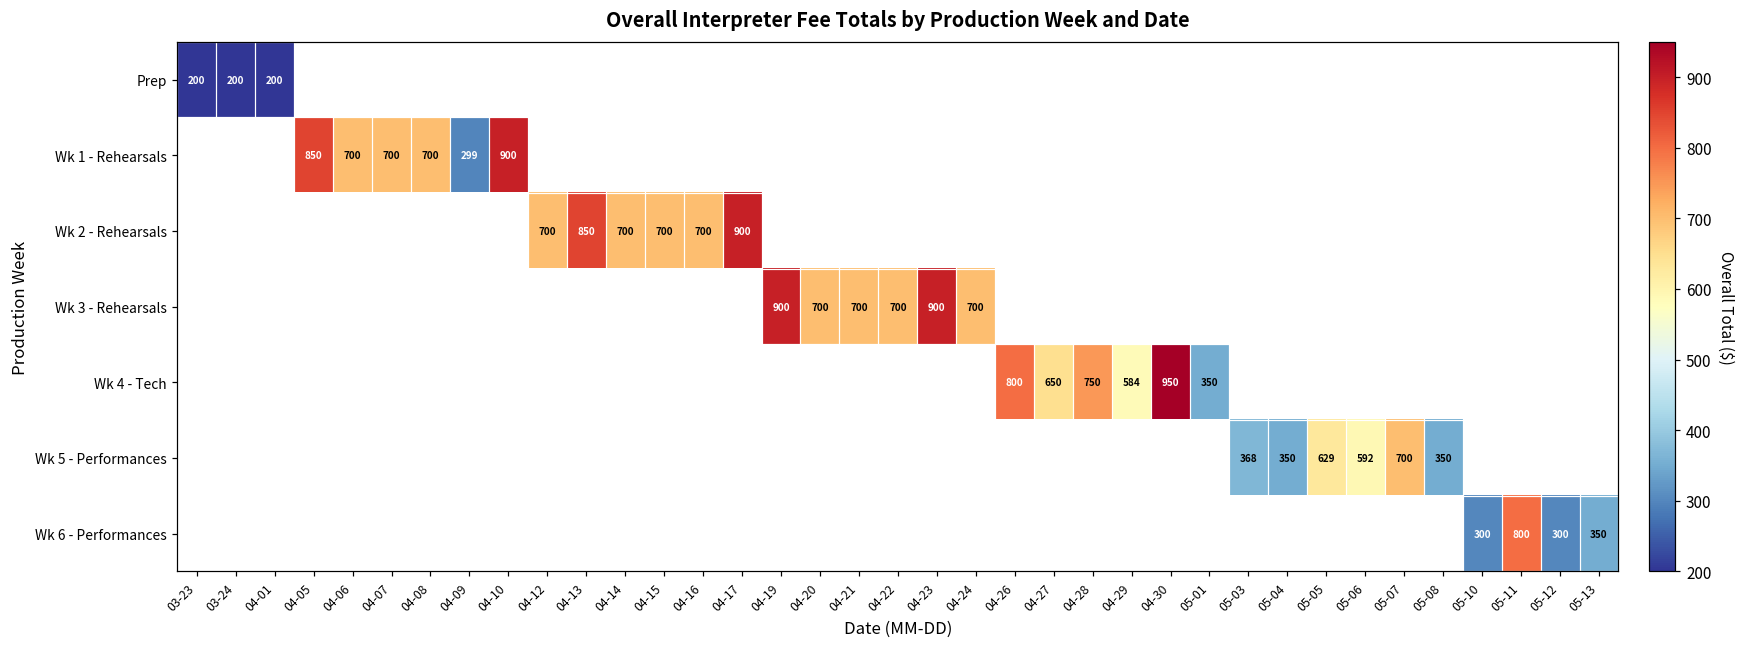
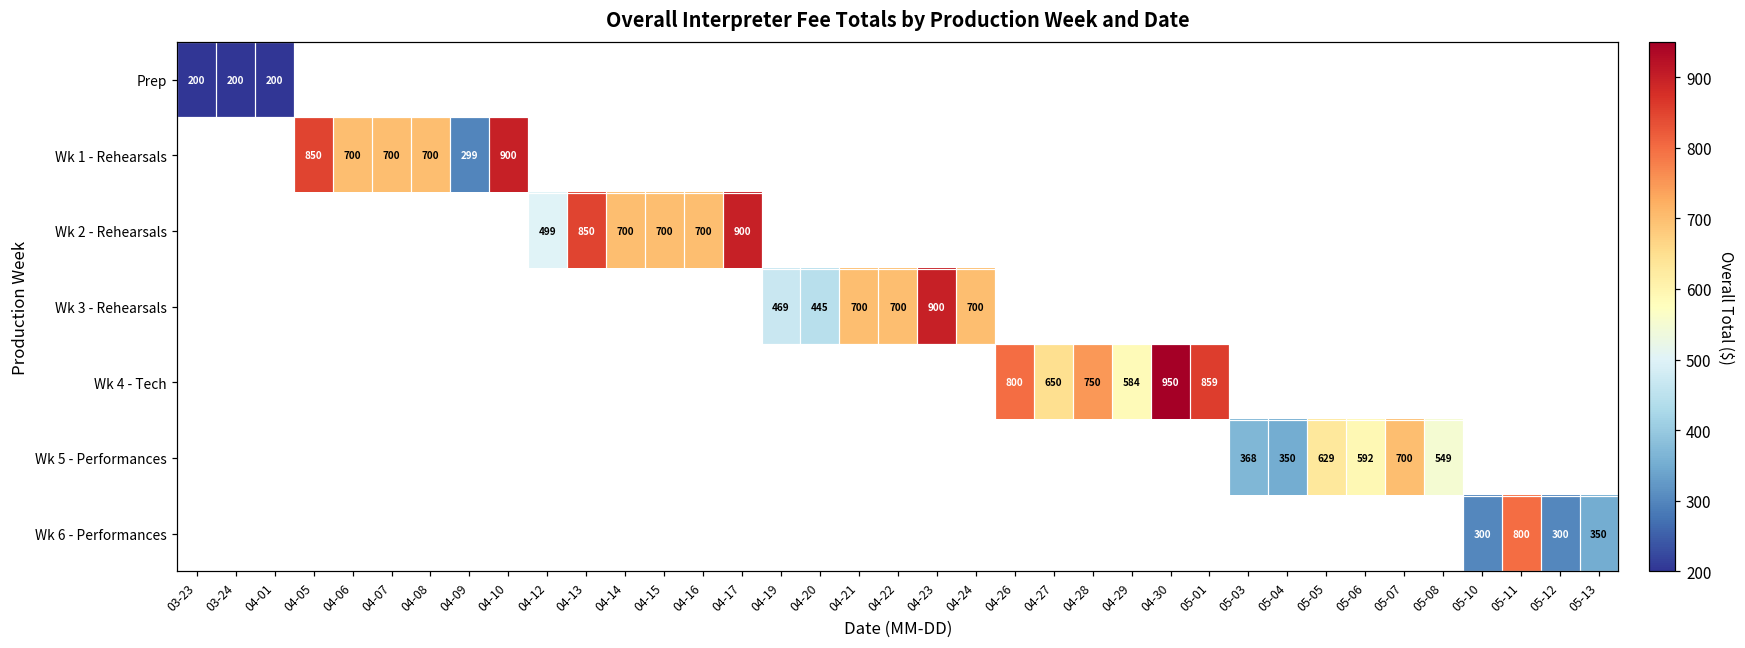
Wk 2 - Rehearsals, 04-12: 700 -> 499
Wk 3 - Rehearsals, 04-19: 900 -> 469
Wk 3 - Rehearsals, 04-20: 700 -> 445
Wk 4 - Tech, 05-01: 350 -> 859
Wk 5 - Performances, 05-08: 350 -> 549
